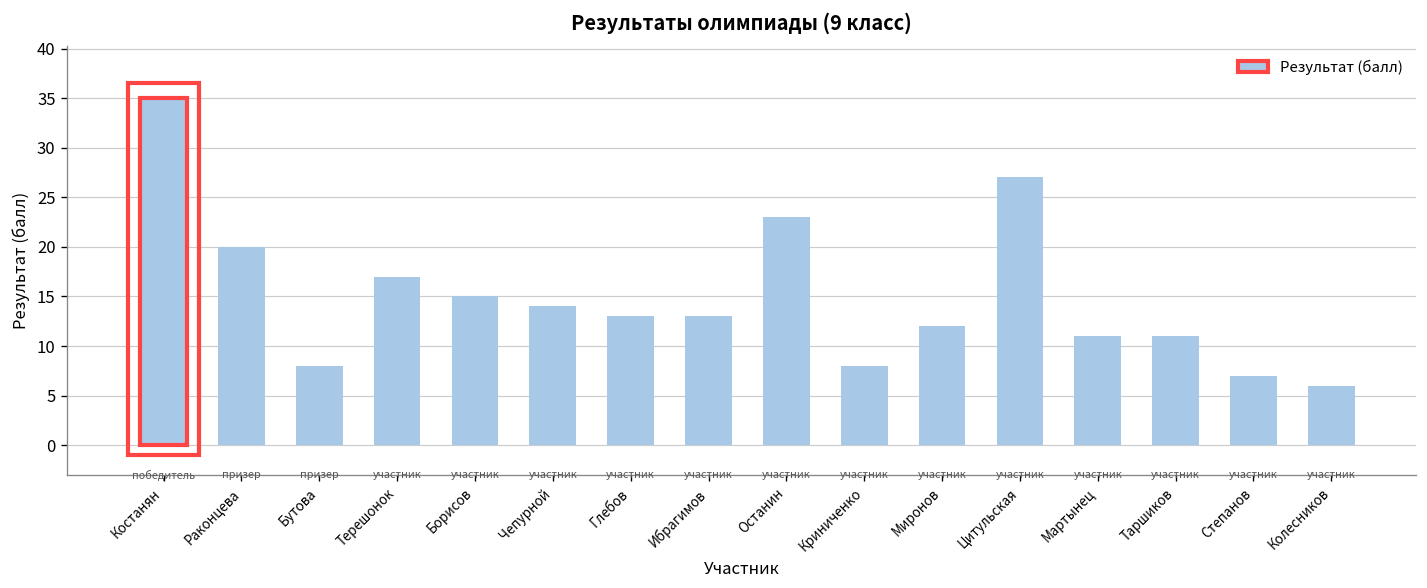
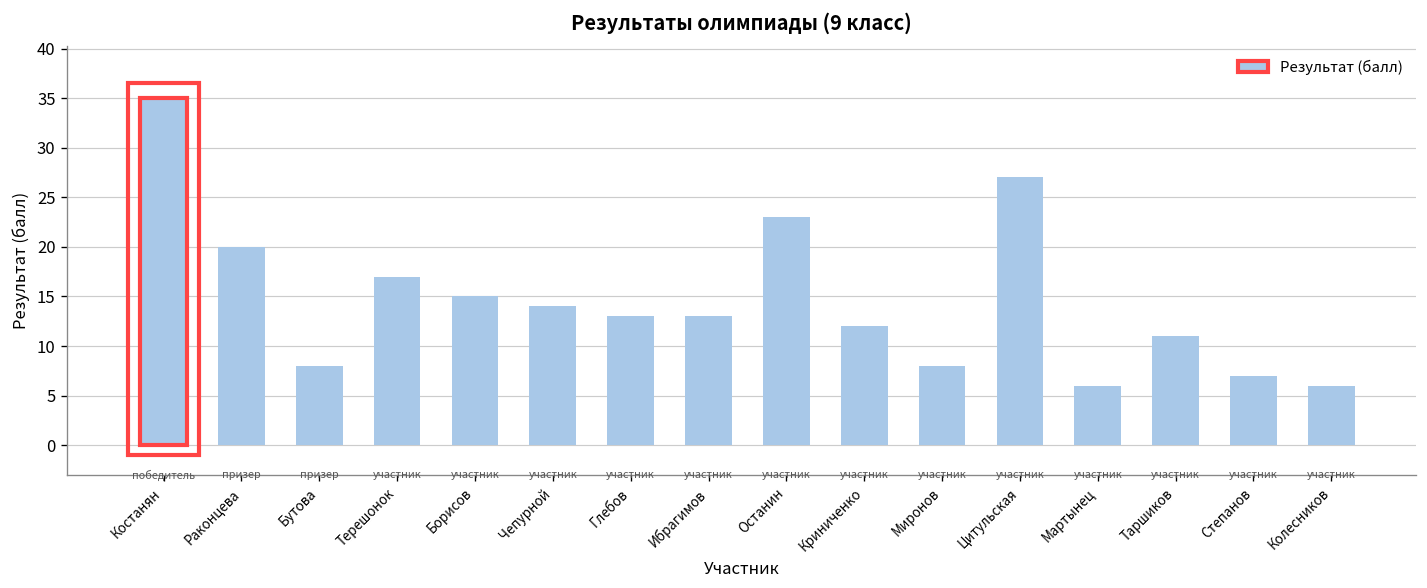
Криниченко: 8 -> 12
Миронов: 12 -> 8
Мартынец: 11 -> 6
